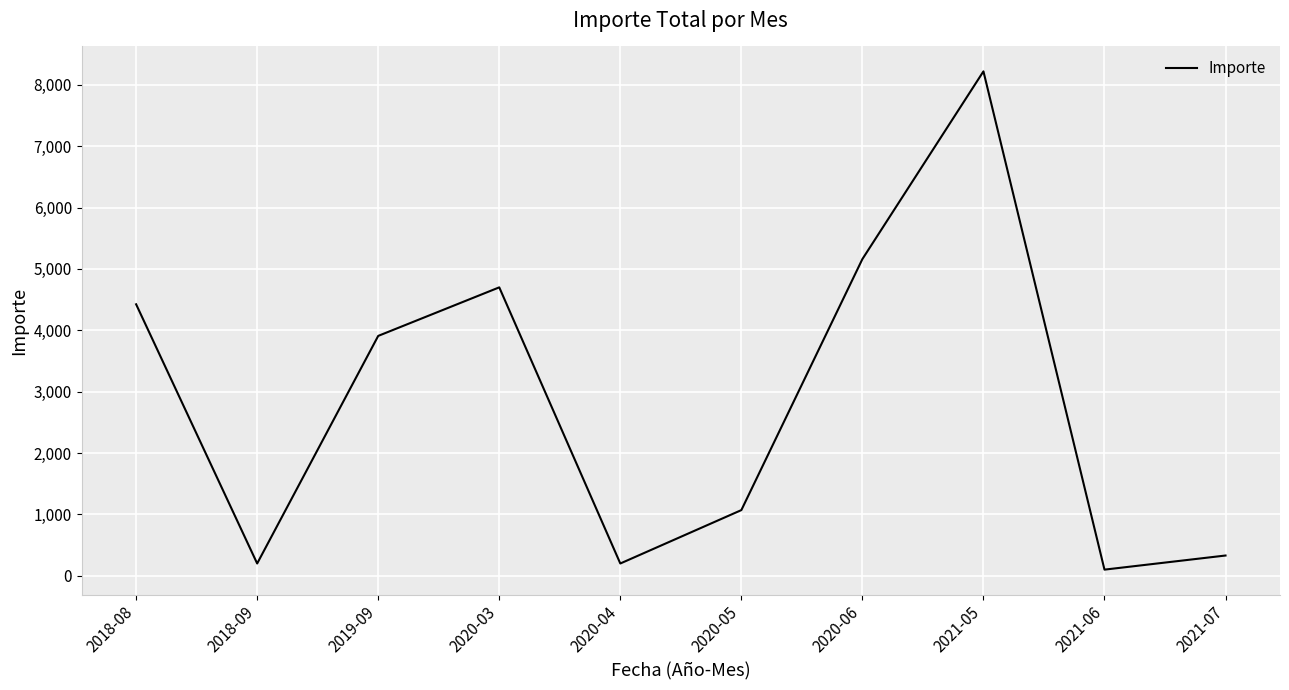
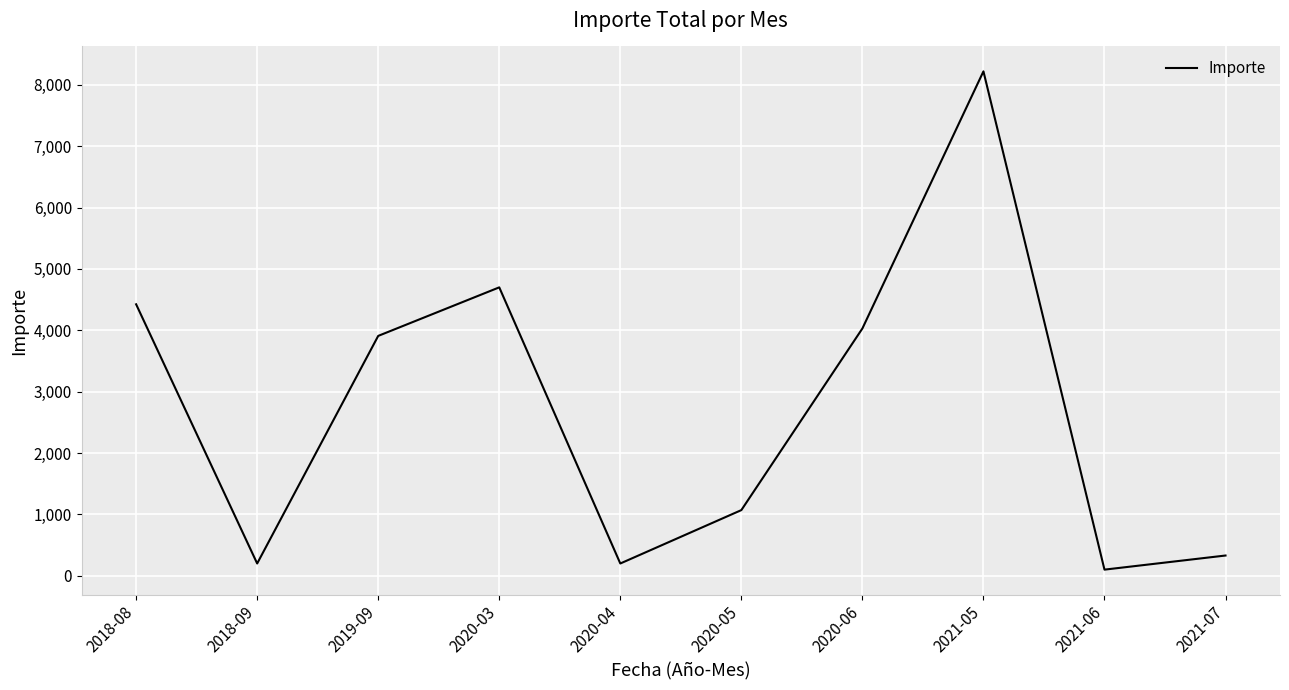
2020-06: 5,200 -> 4,000
